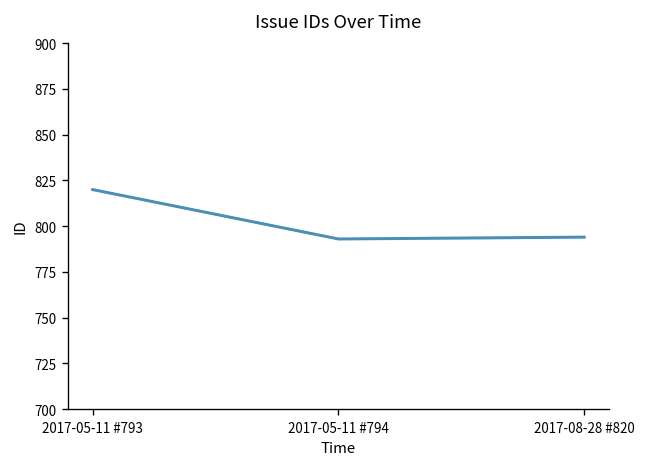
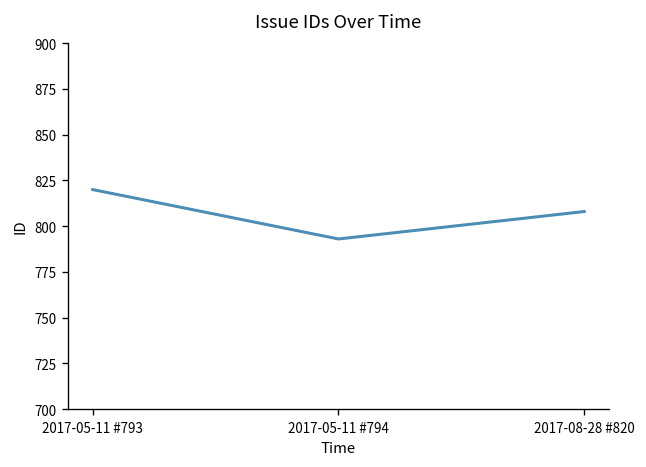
2017-08-28 #820: 794 -> 808
